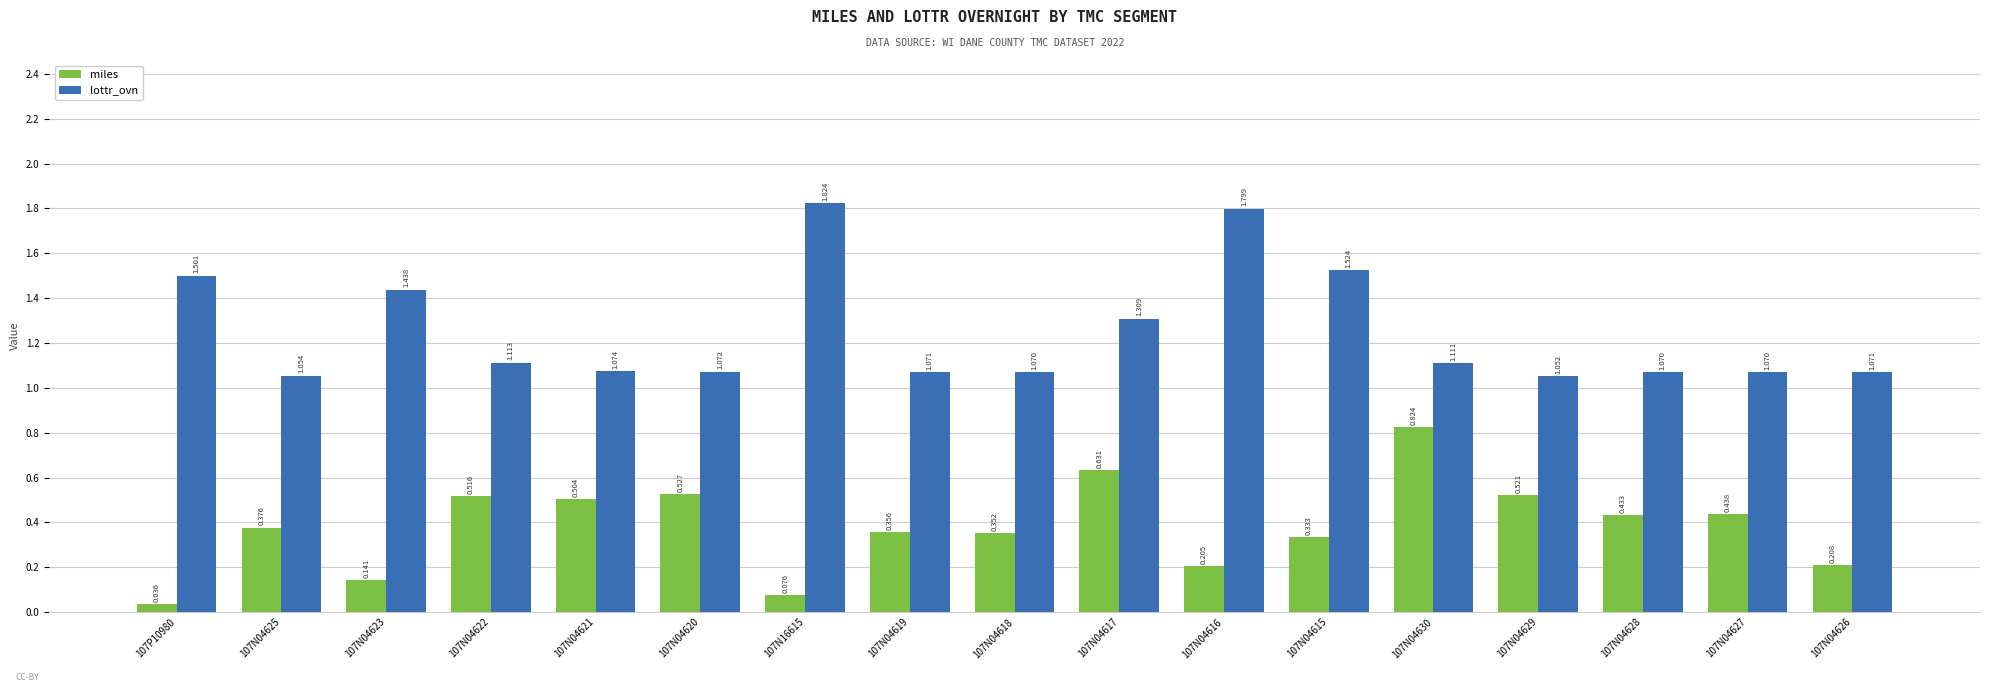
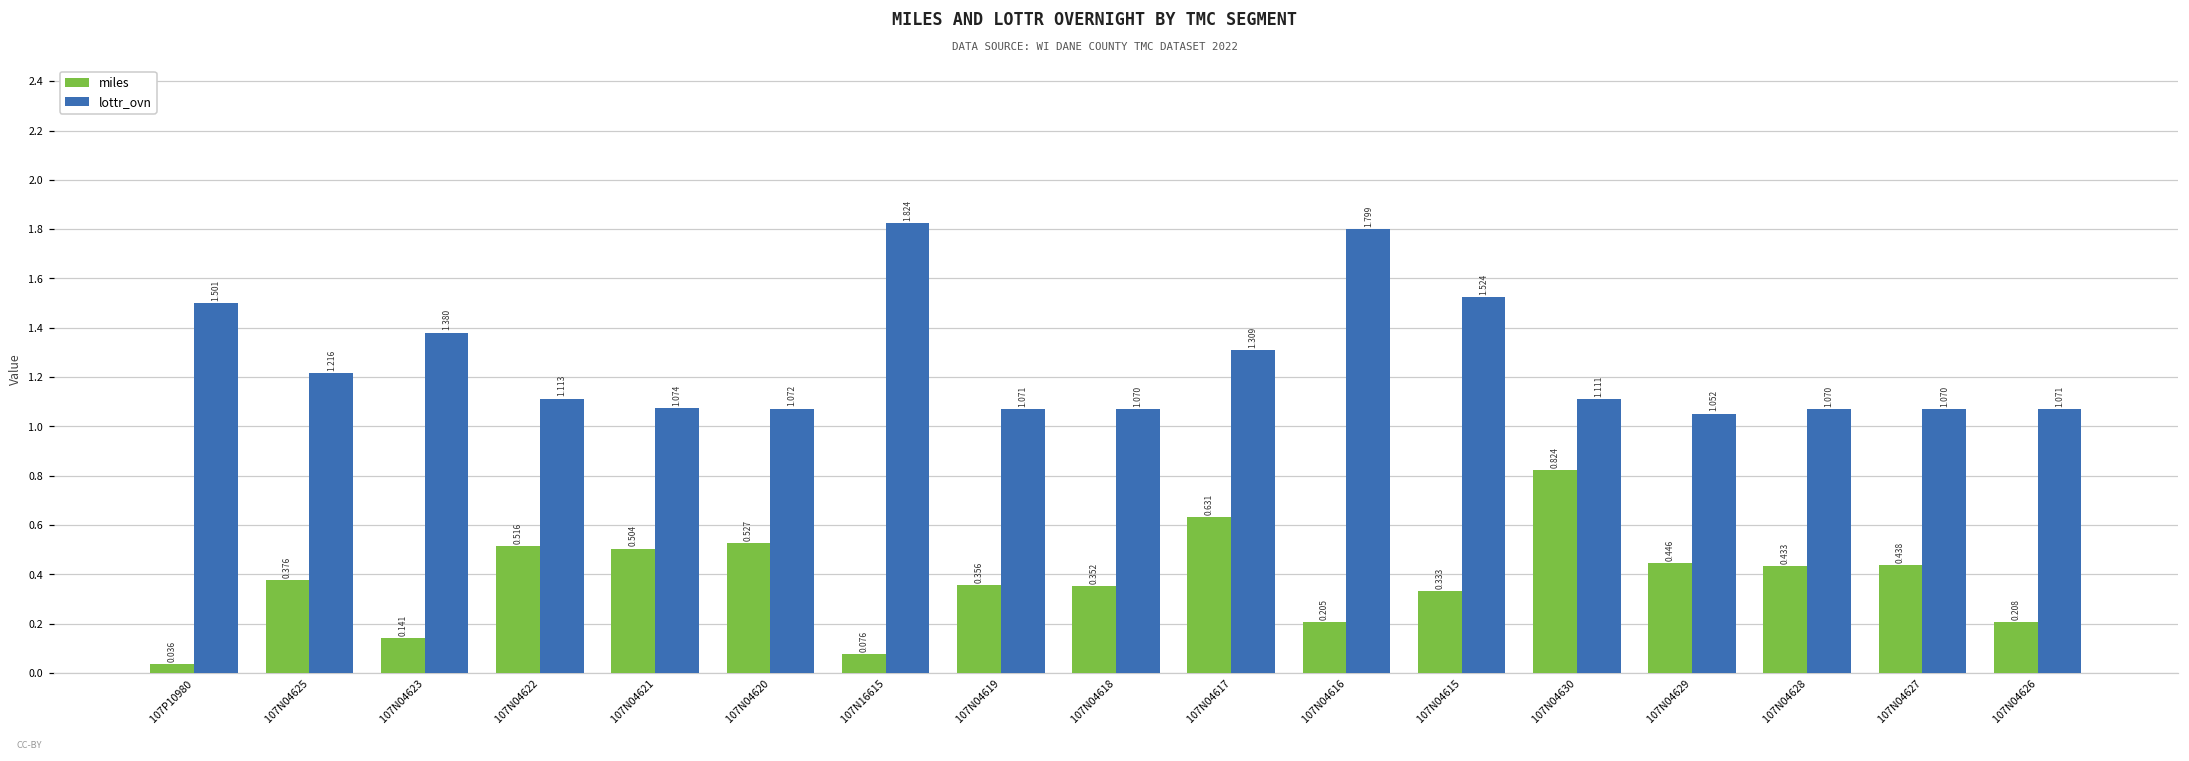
lottr_ovn, 107N04625: 1.054 -> 1.216
lottr_ovn, 107N04623: 1.438 -> 1.380
miles, 107N04629: 0.521 -> 0.446
